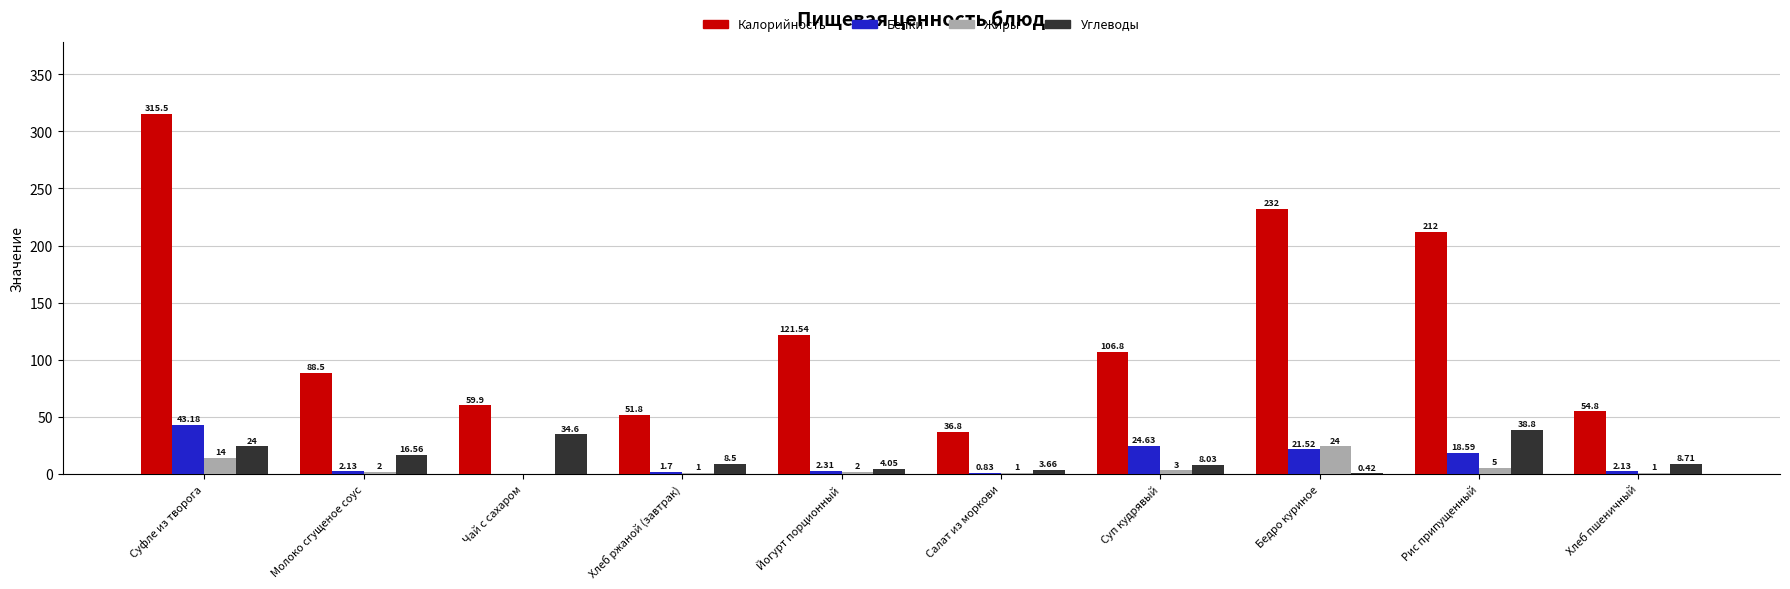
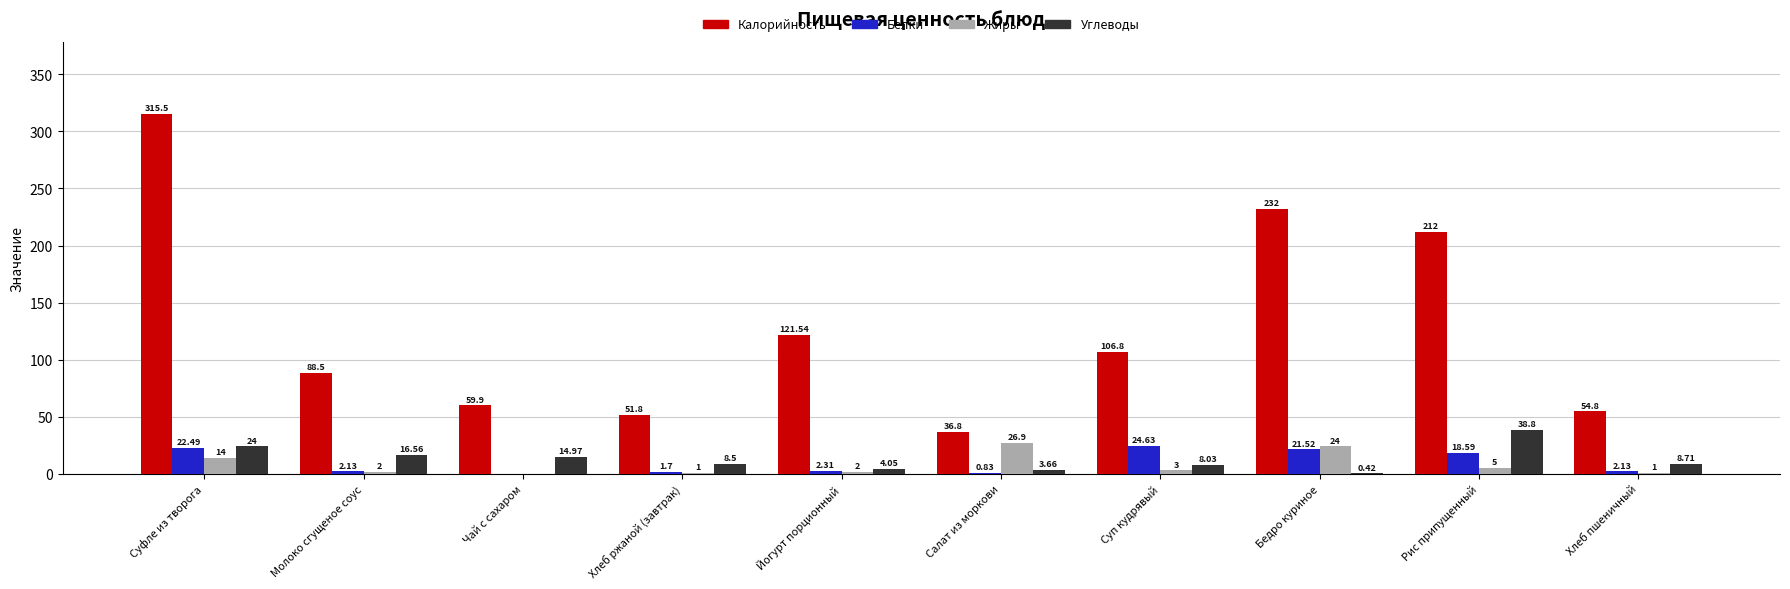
Белки, Суфле из творога: 43.18 -> 22.49
Углеводы, Чай с сахаром: 34.6 -> 14.97
Жиры, Салат из моркови: 1 -> 26.9
